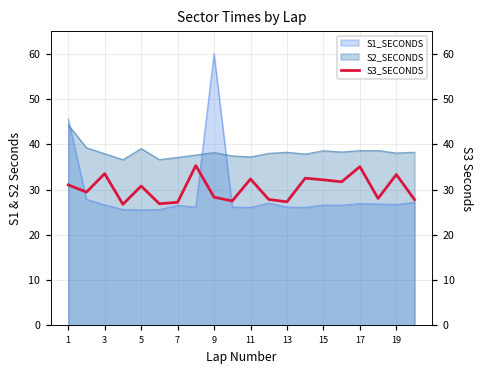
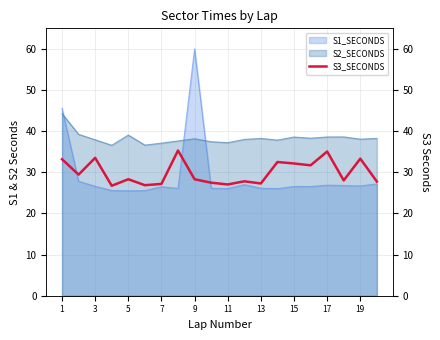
S3_SECONDS, 1: 31 -> 33
S3_SECONDS, 5: 31 -> 28
S3_SECONDS, 11: 32 -> 27
